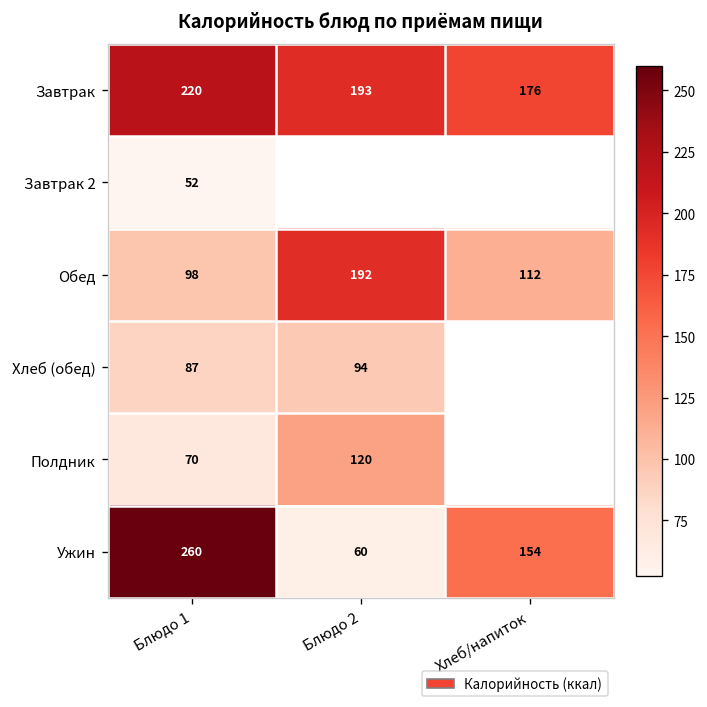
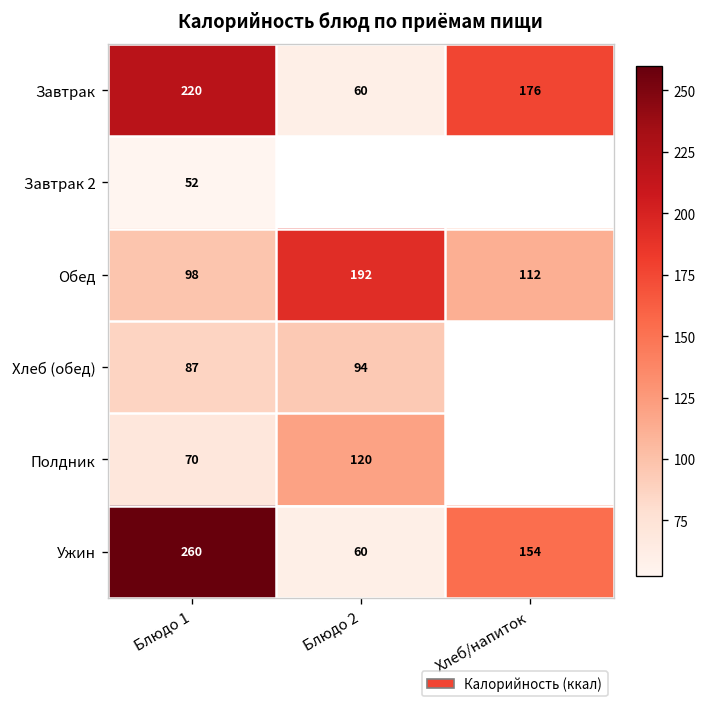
Завтрак, Блюдо 2: 193 -> 60
